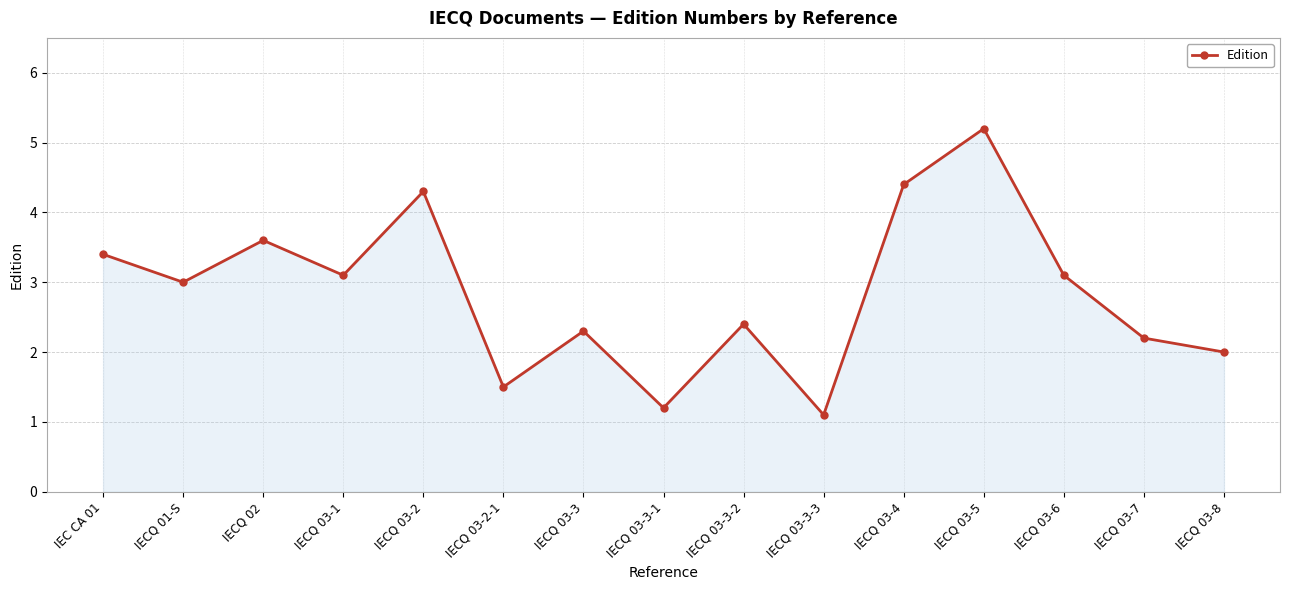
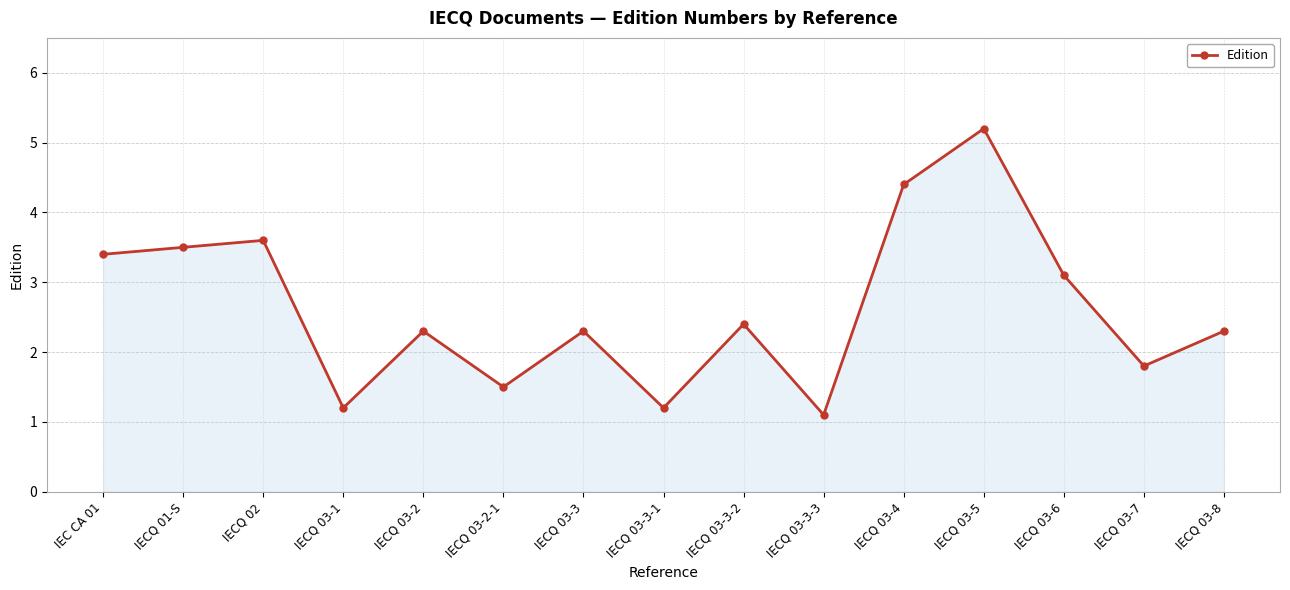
IECQ 01-S: 3.0 -> 3.5
IECQ 03-1: 3.1 -> 1.2
IECQ 03-2: 4.3 -> 2.3
IECQ 03-7: 2.2 -> 1.8
IECQ 03-8: 2.0 -> 2.3
